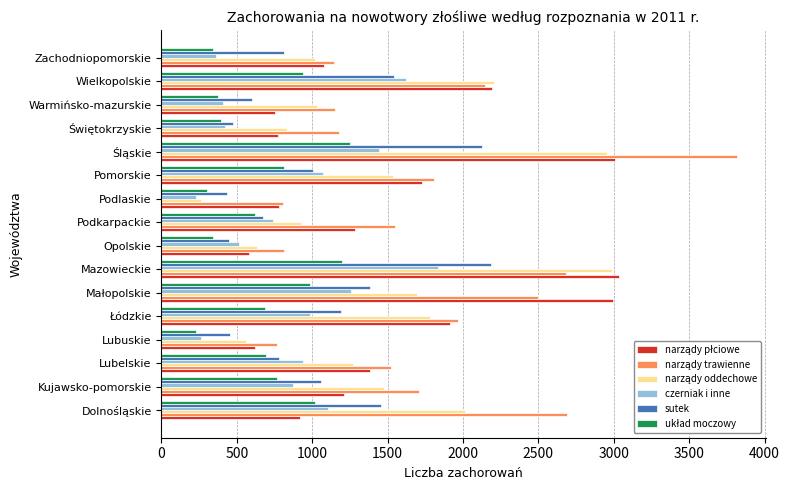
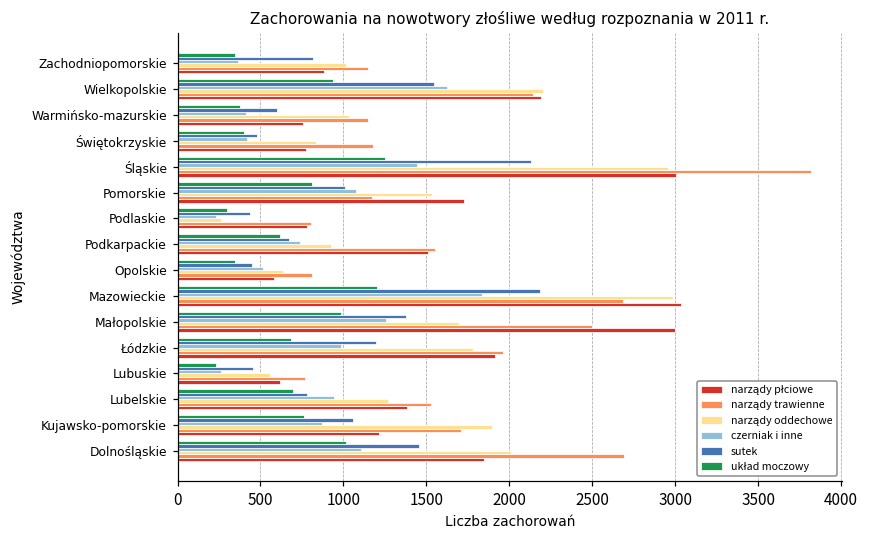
narządy płciowe, Zachodniopomorskie: 1080 -> 880
narządy trawienne, Pomorskie: 1810 -> 1180
narządy płciowe, Podkarpackie: 1280 -> 1510
narządy oddechowe, Kujawsko-pomorskie: 1480 -> 1890
narządy płciowe, Dolnośląskie: 920 -> 1850
